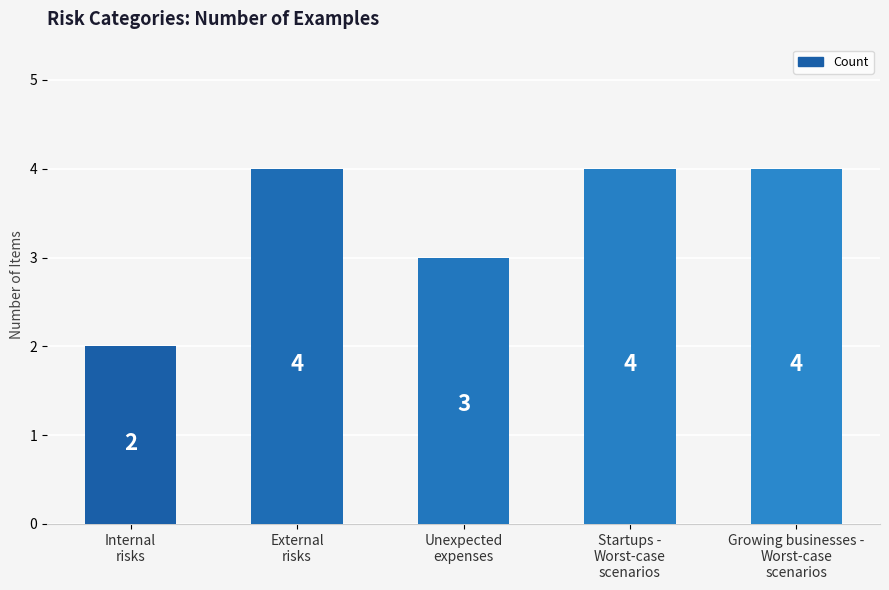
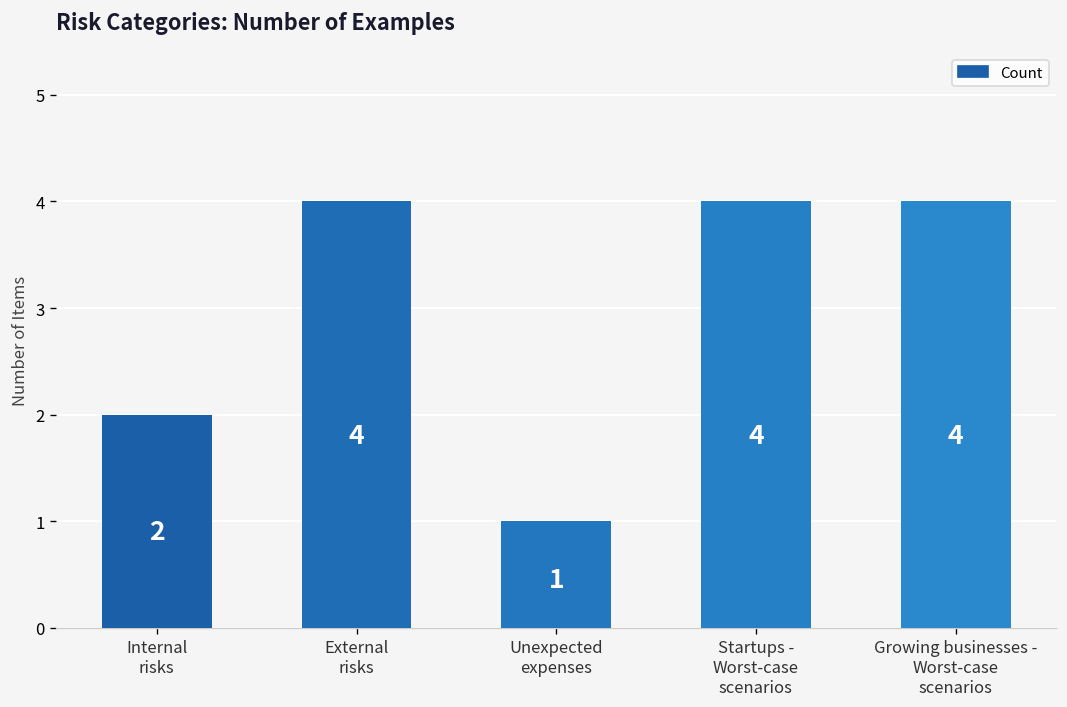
Unexpected expenses: 3 -> 1
